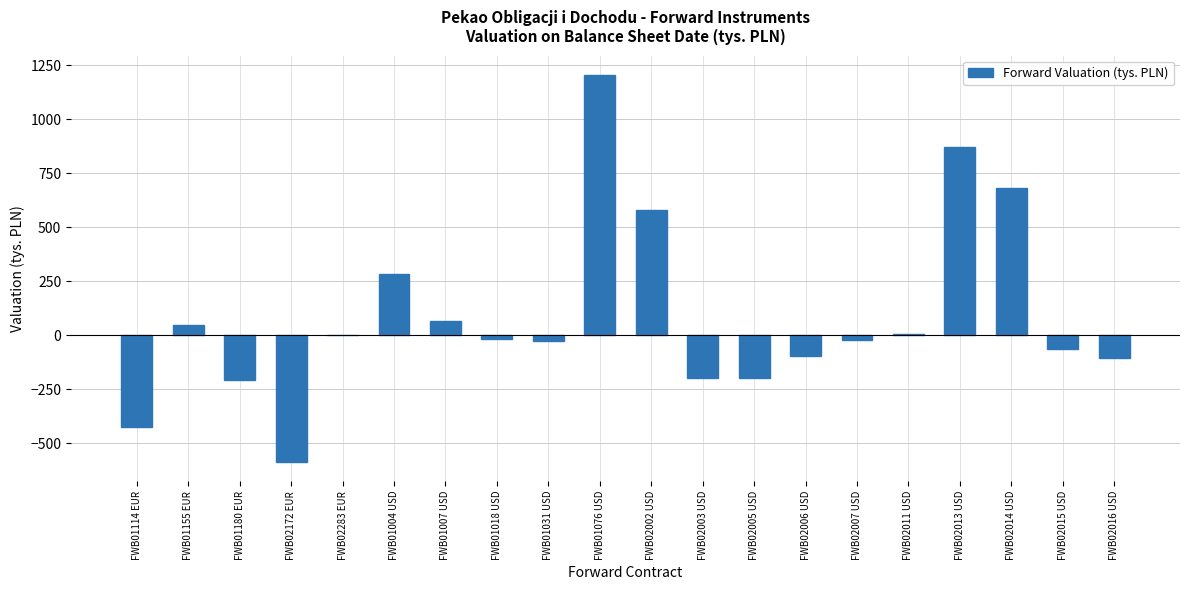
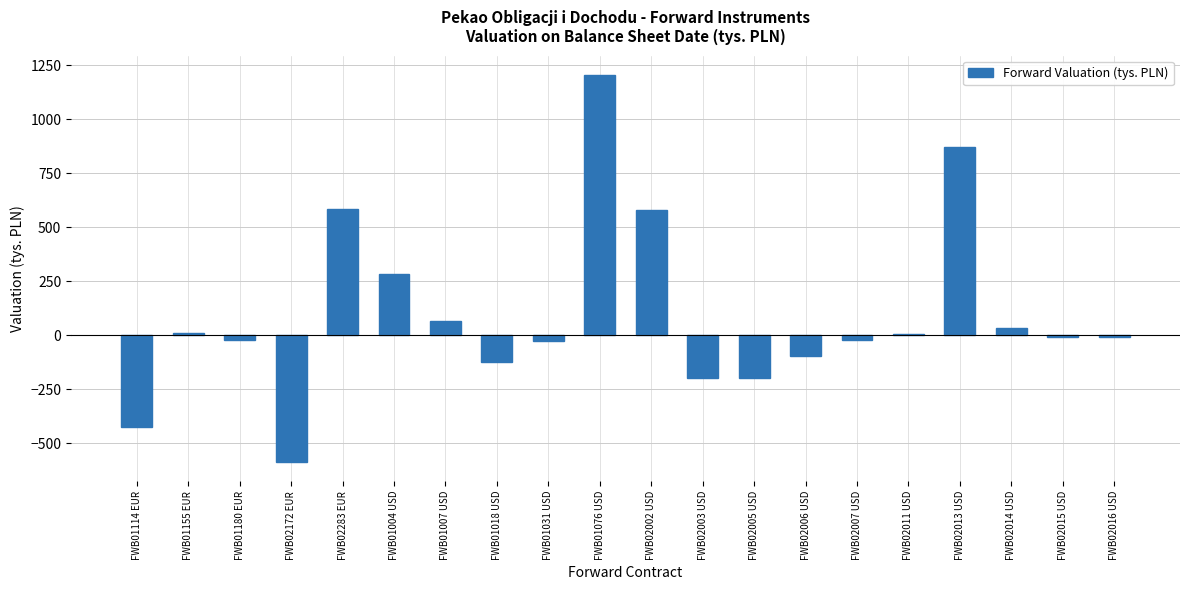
FWB01155 EUR: 50 -> 10
FWB01180 EUR: -210 -> -20
FWB02283 EUR: 0 -> 590
FWB01018 USD: -20 -> -130
FWB02014 USD: 680 -> 30
FWB02015 USD: -60 -> -10
FWB02016 USD: -110 -> -10
